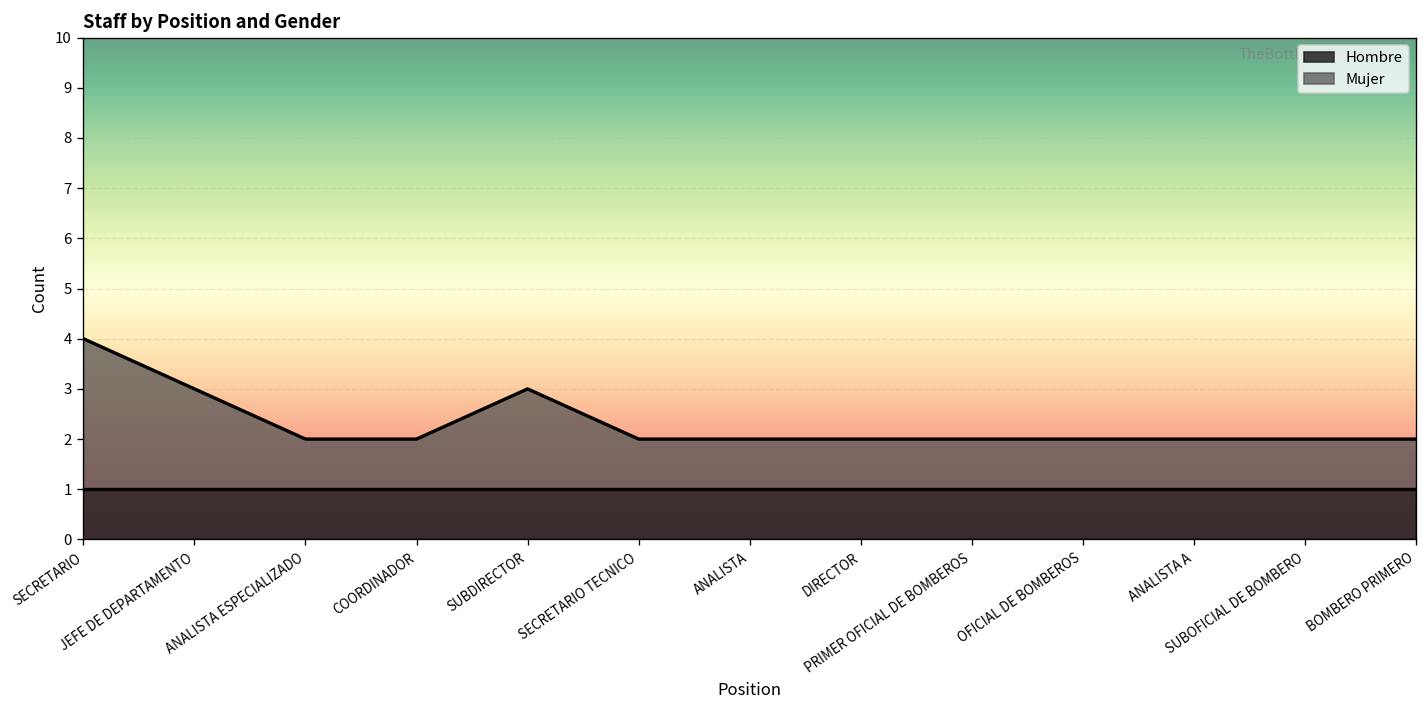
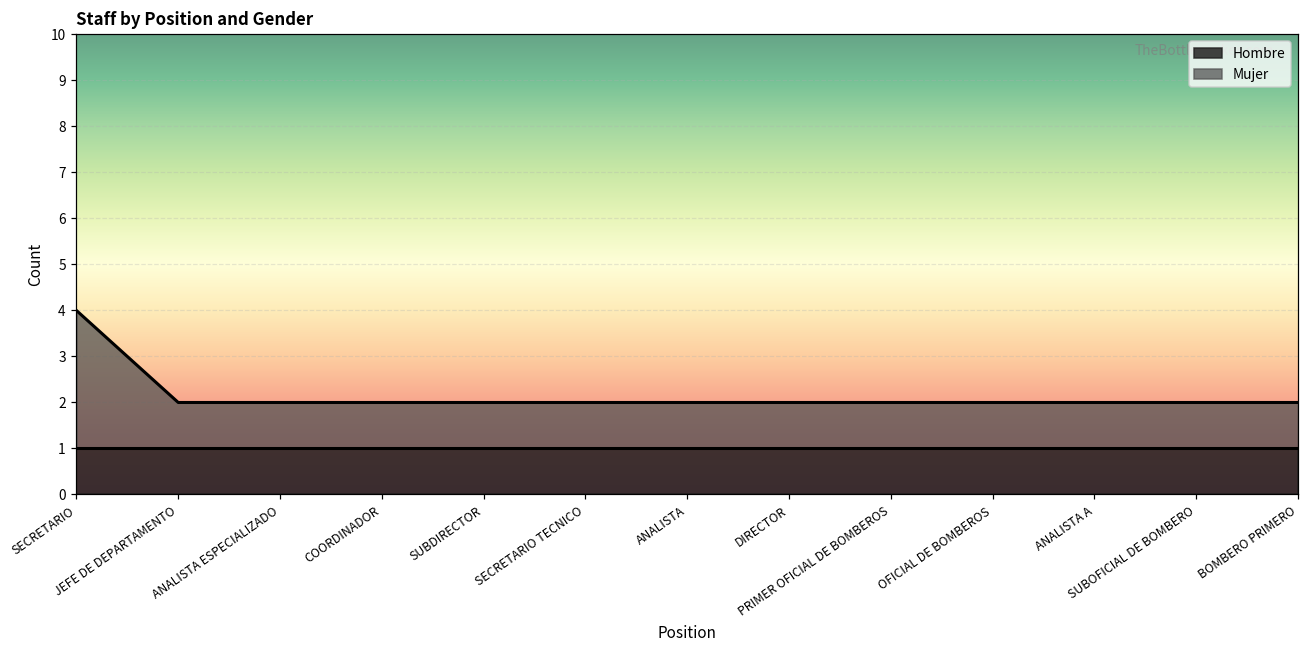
Mujer, JEFE DE DEPARTAMENTO: 3.0 -> 2.0
Mujer, SUBDIRECTOR: 3.0 -> 2.0
